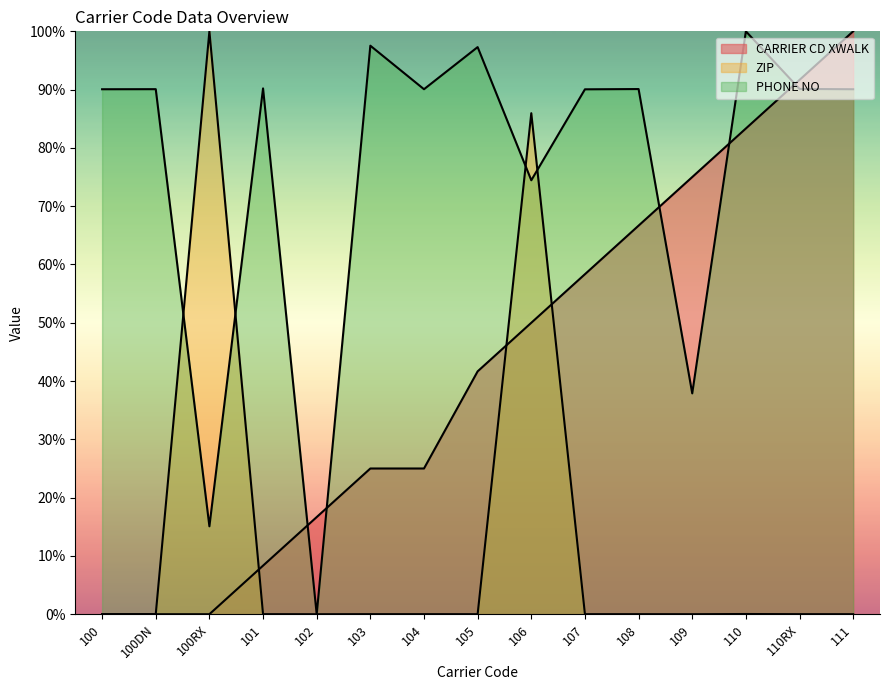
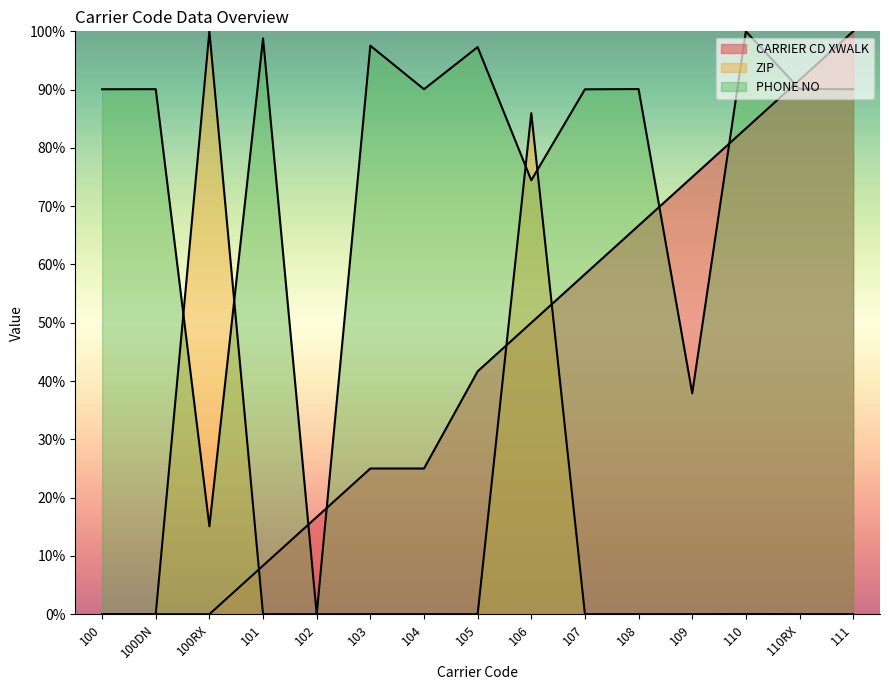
PHONE NO, 101: 90% -> 99%
